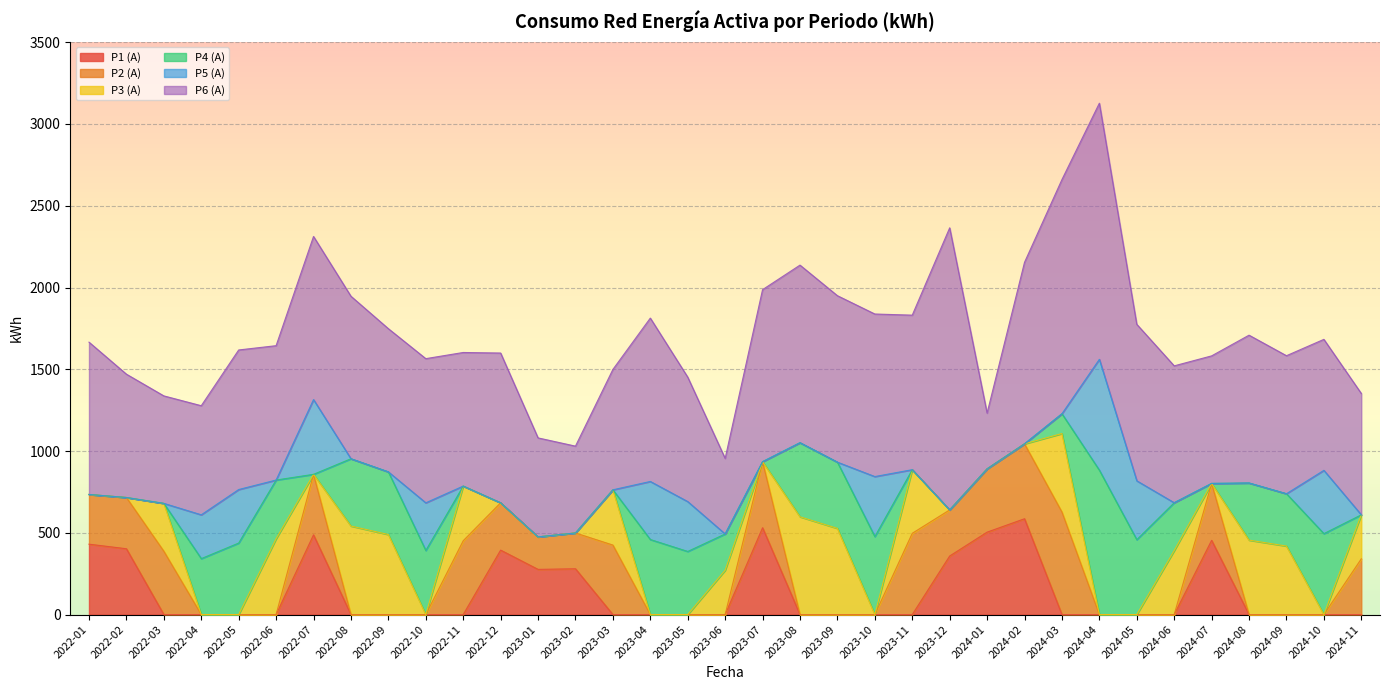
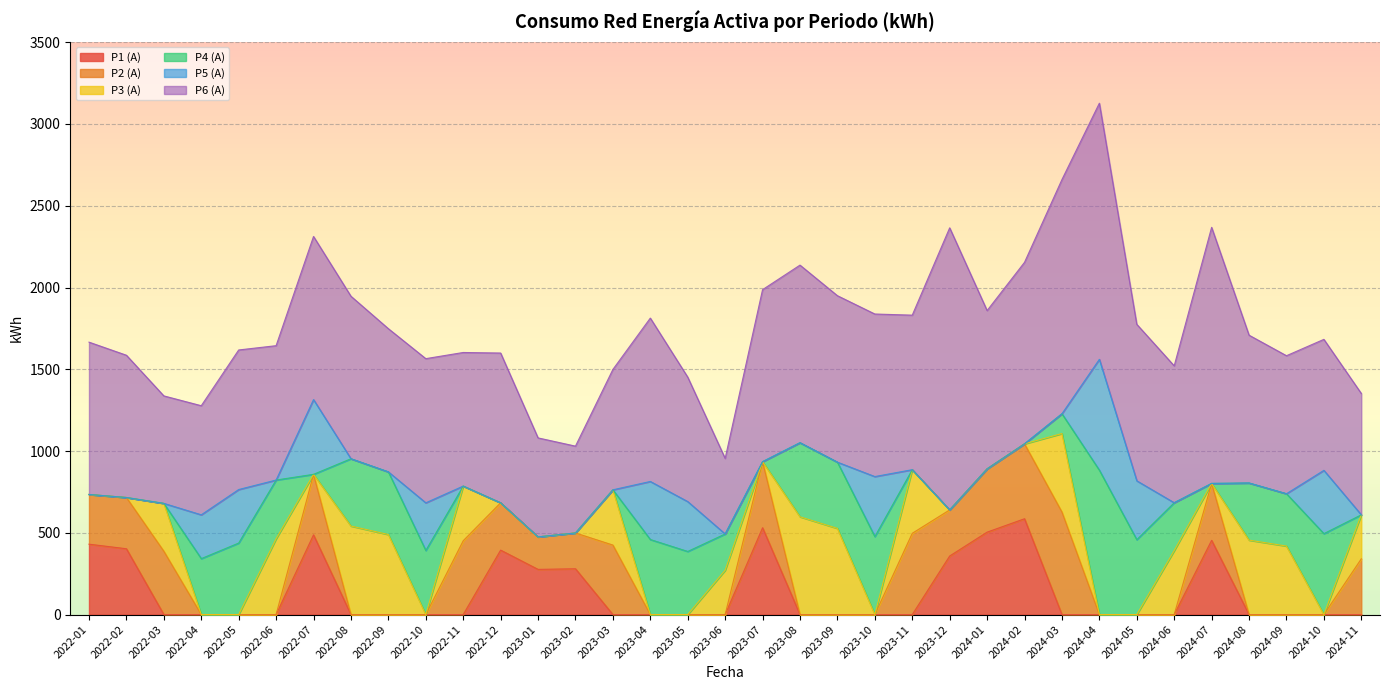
P6 (A), 2022-02: 750 -> 870
P6 (A), 2024-01: 340 -> 970
P6 (A), 2024-07: 780 -> 1570
